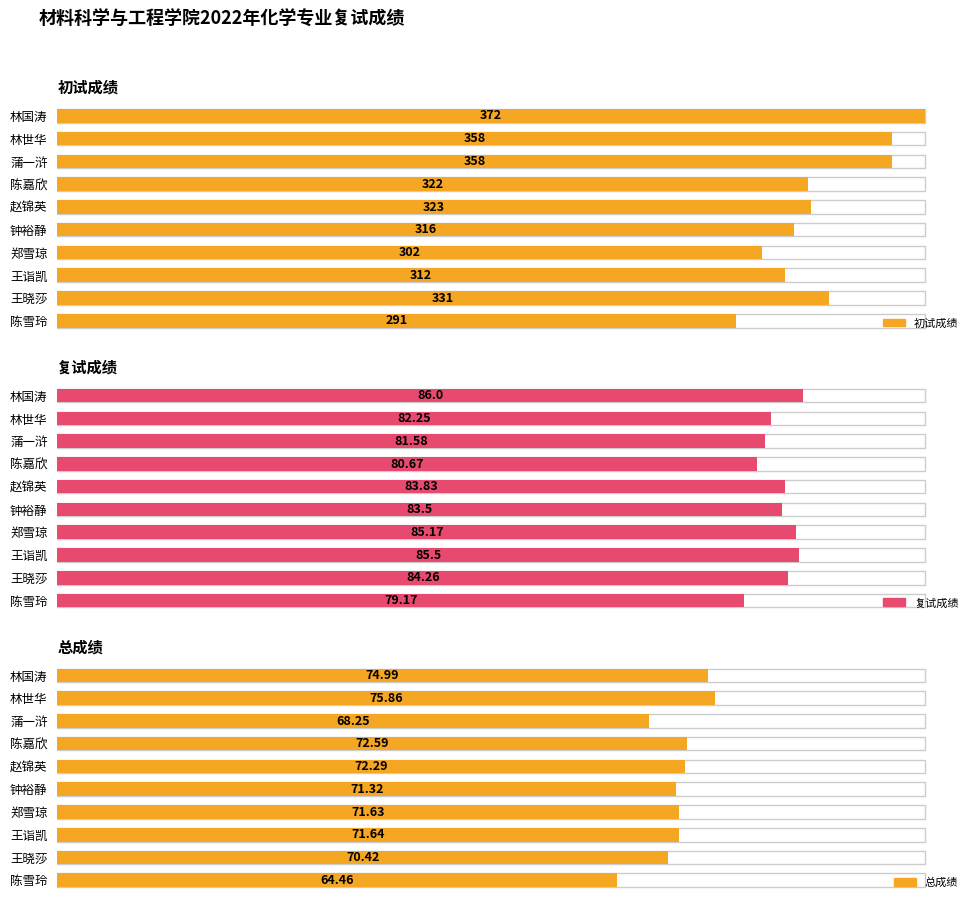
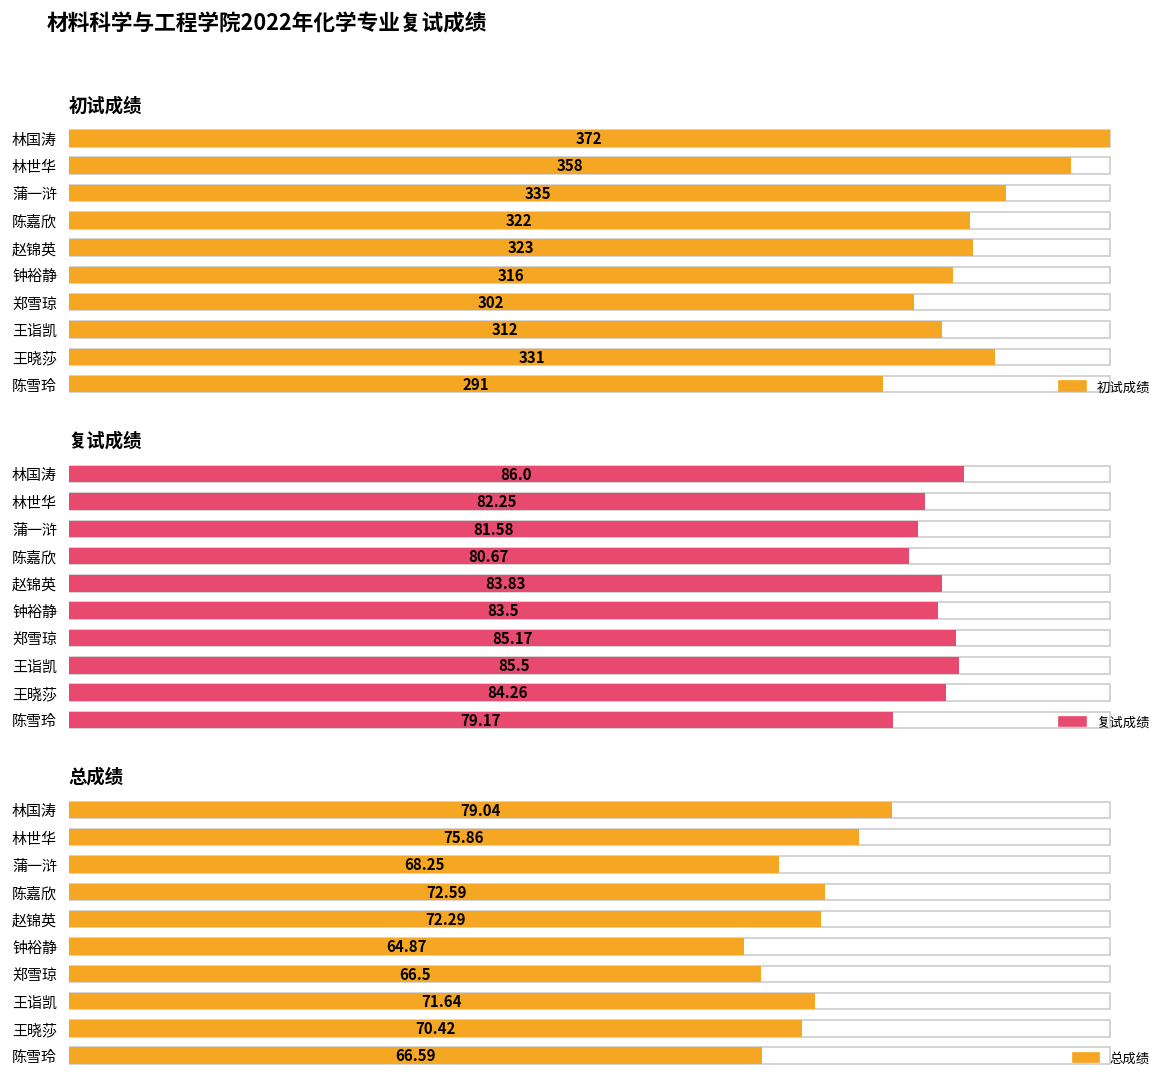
初试成绩, 初试成绩, 蒲一浒: 358 -> 335
总成绩, 总成绩, 林国涛: 74.99 -> 79.04
总成绩, 总成绩, 钟裕静: 71.32 -> 64.87
总成绩, 总成绩, 郑雪琼: 71.63 -> 66.5
总成绩, 总成绩, 陈雪玲: 64.46 -> 66.59
